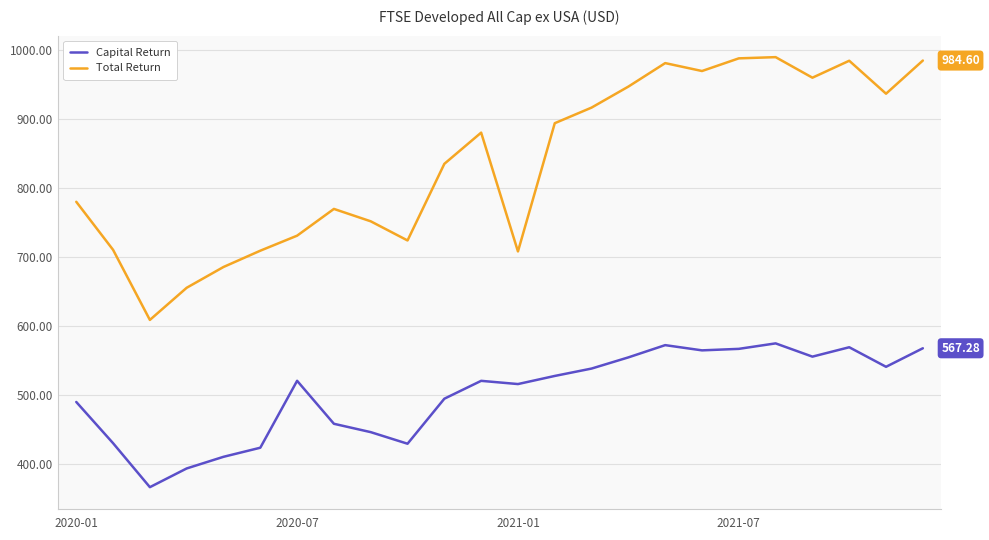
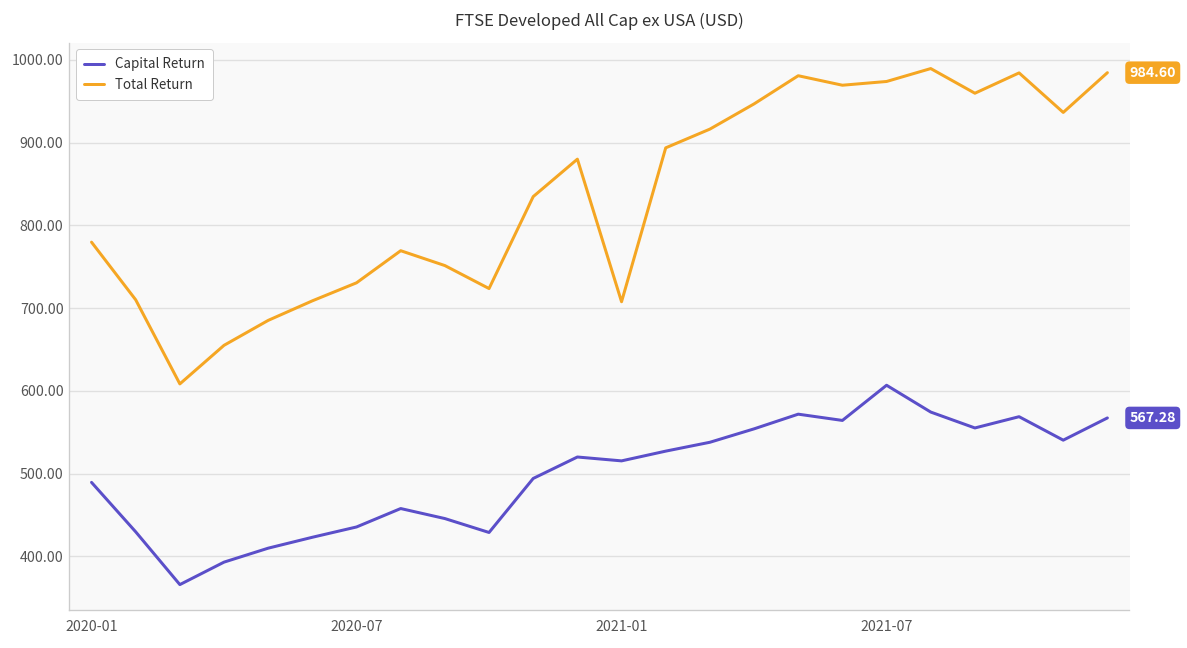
Capital Return, 2020-07: 520 -> 440
Capital Return, 2021-07: 570 -> 610
Total Return, 2021-07: 990 -> 970
